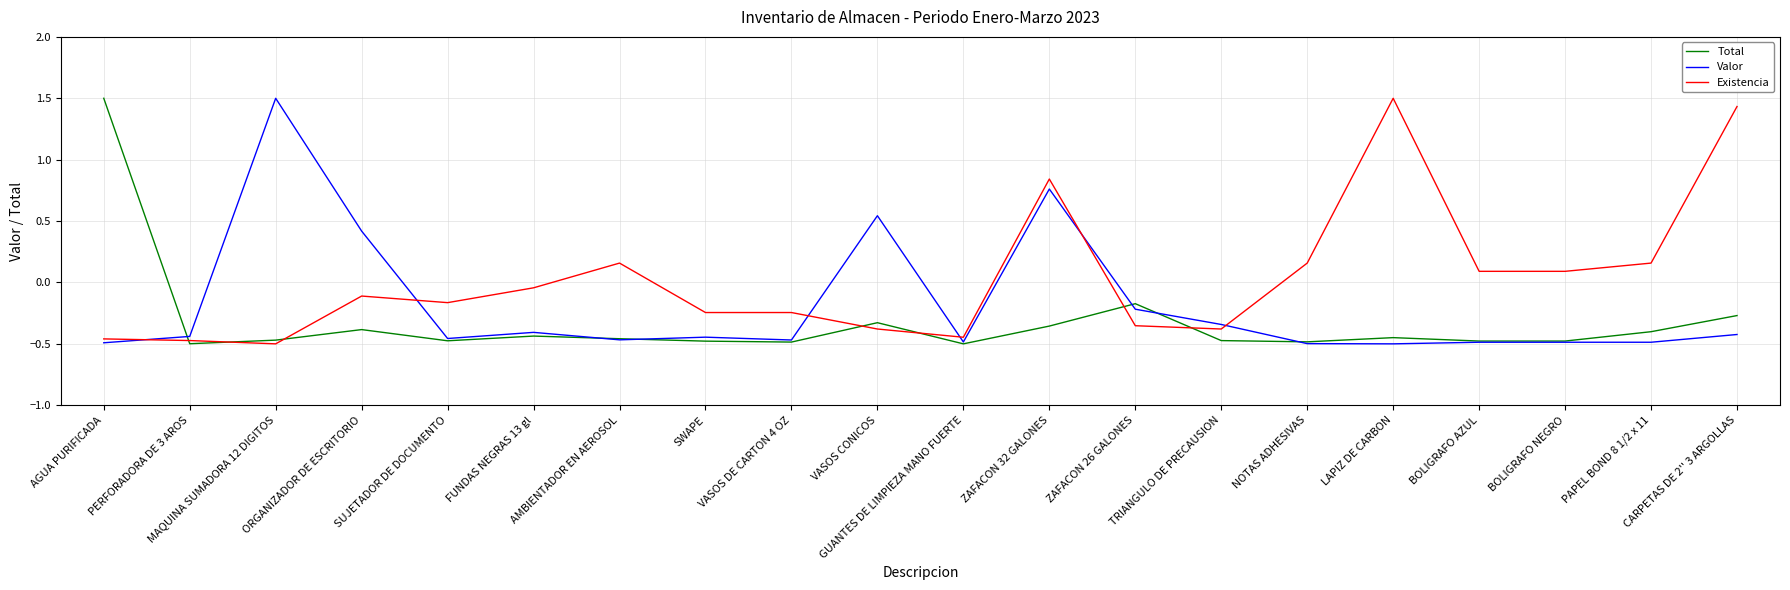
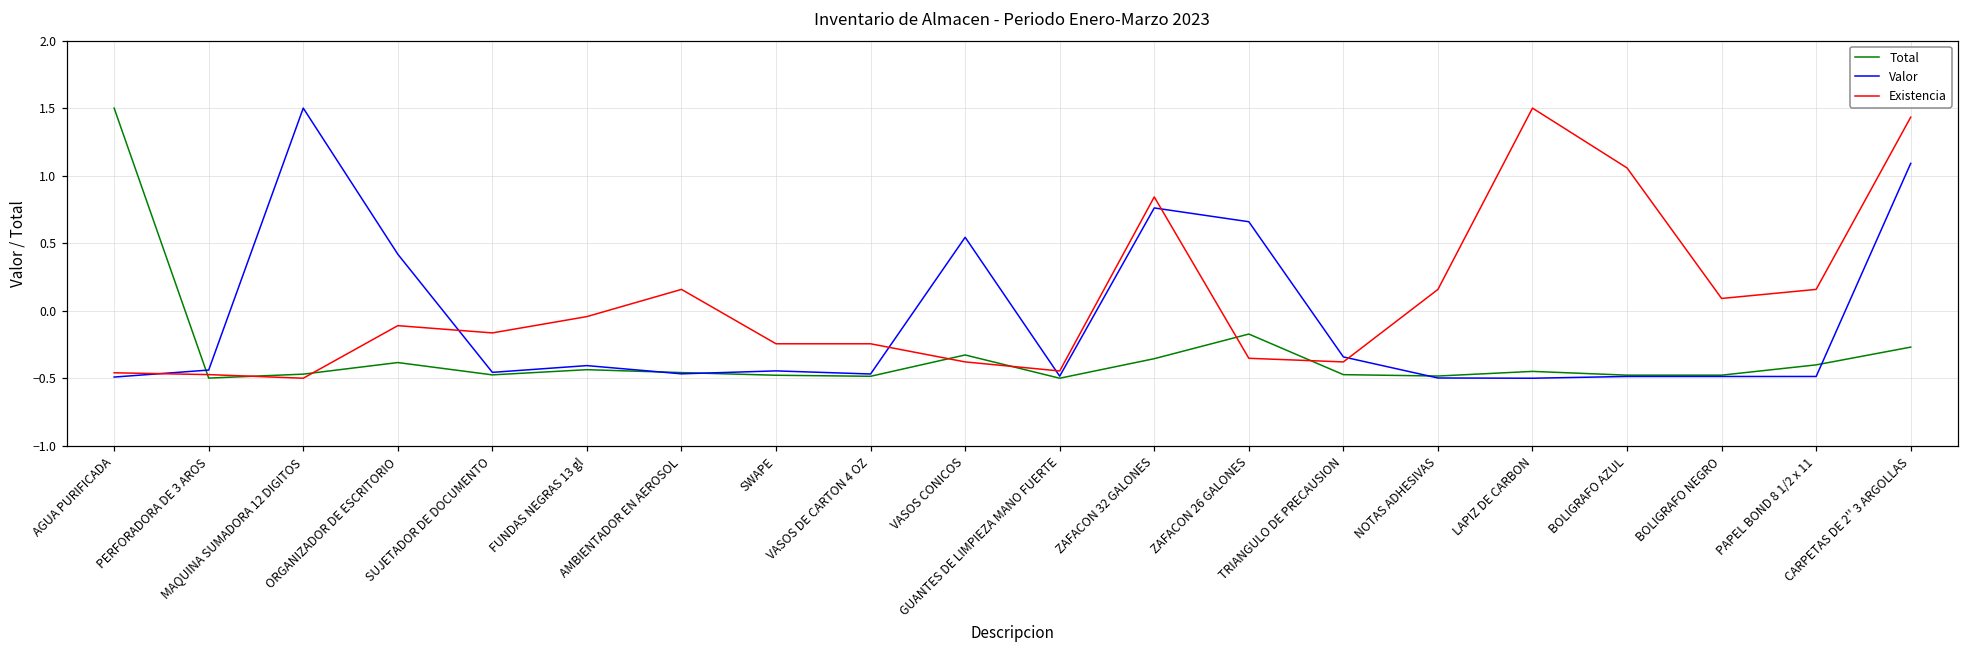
Valor, ZAFACON 26 GALONES: -0.22 -> 0.66
Existencia, BOLIGRAFO AZUL: 0.09 -> 1.06
Valor, CARPETAS DE 2'' 3 ARGOLLAS: -0.42 -> 1.09
